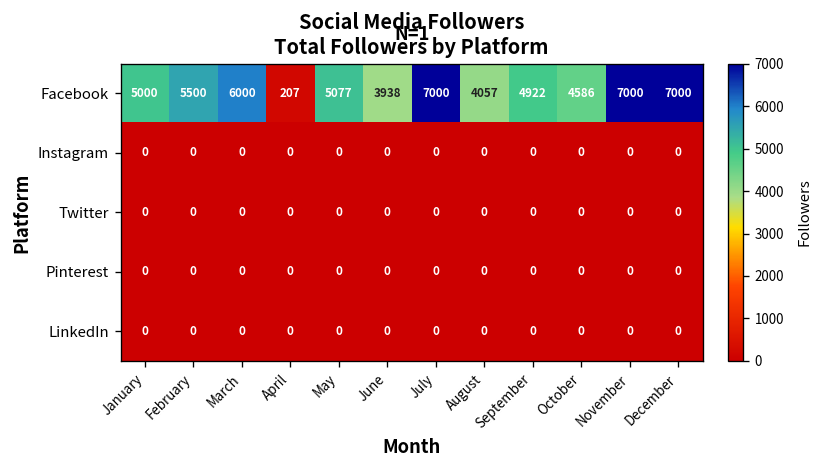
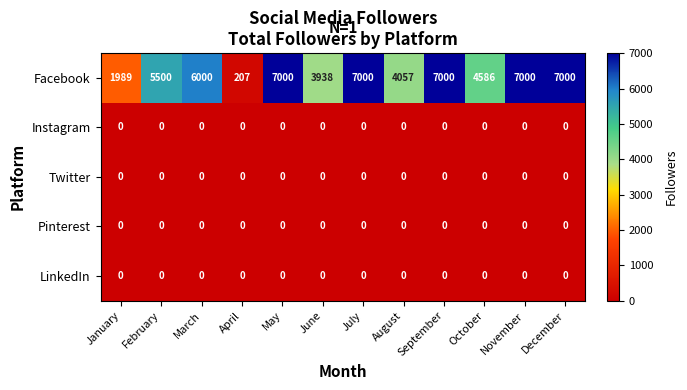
Facebook, January: 5000 -> 1989
Facebook, May: 5077 -> 7000
Facebook, September: 4922 -> 7000
